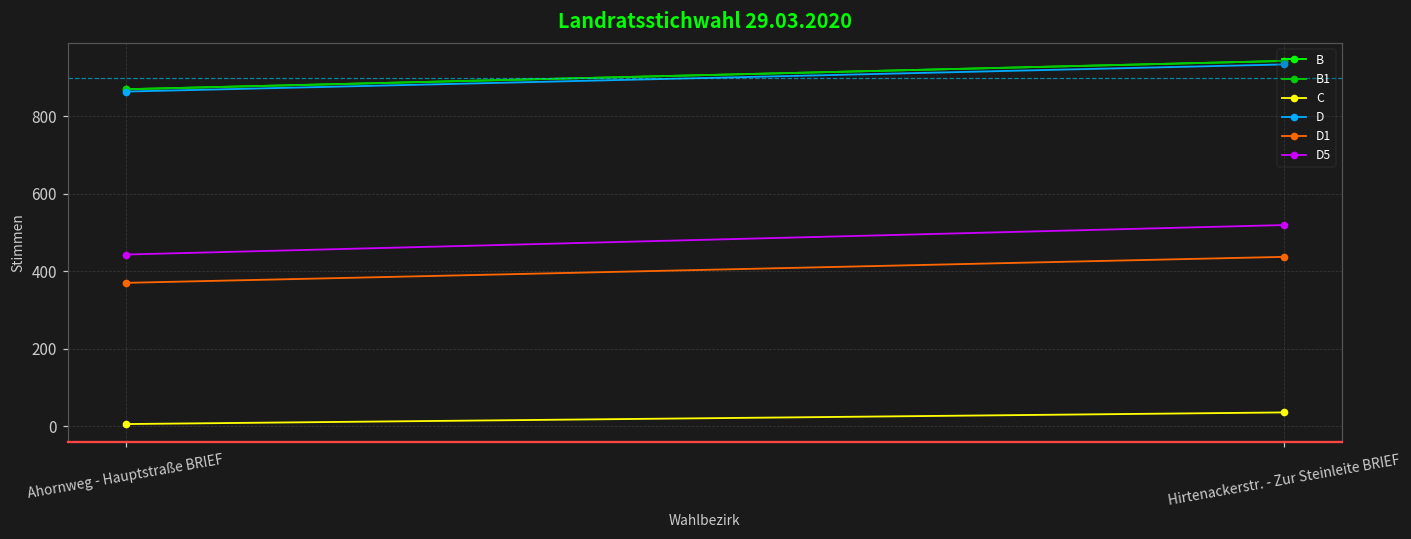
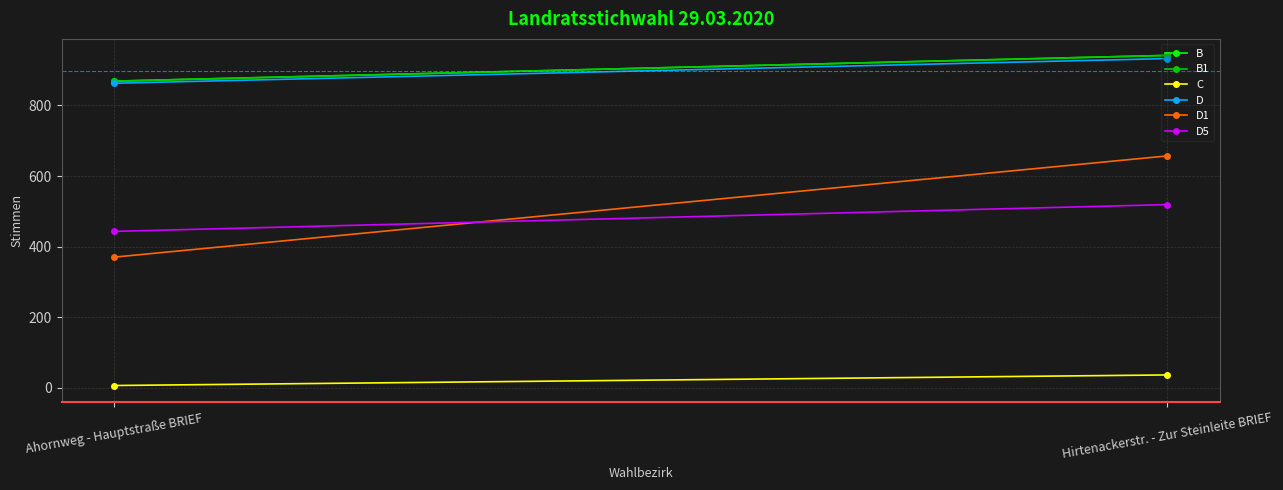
D1, Hirtenackerstr. - Zur Steinleite BRIEF: 440 -> 660
